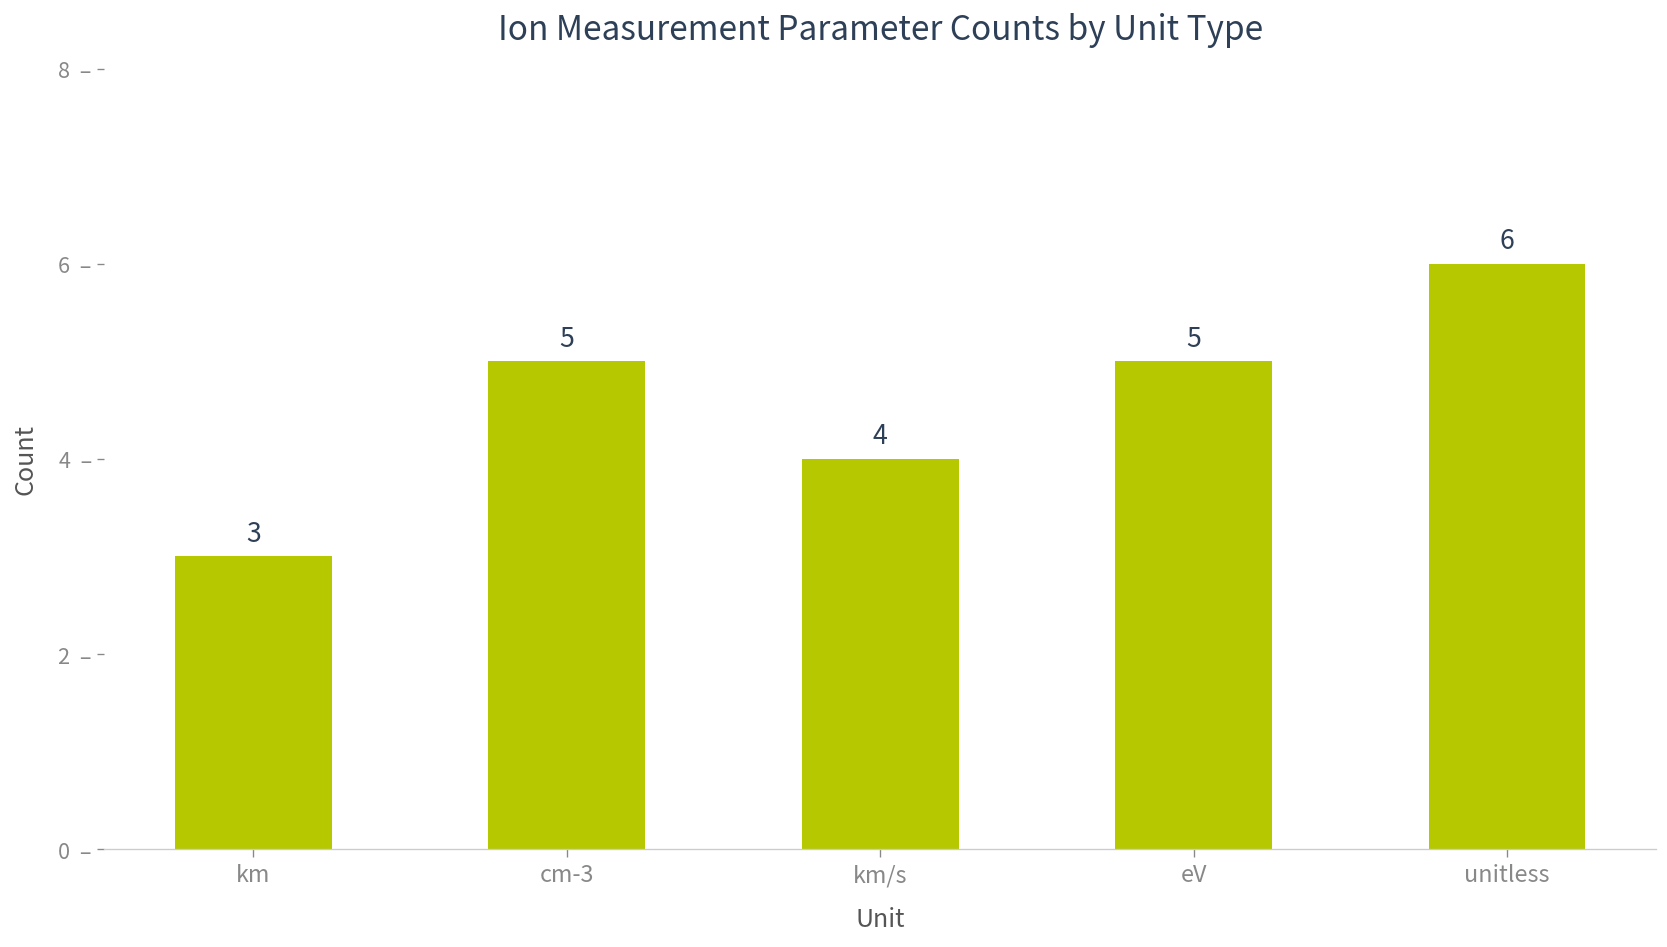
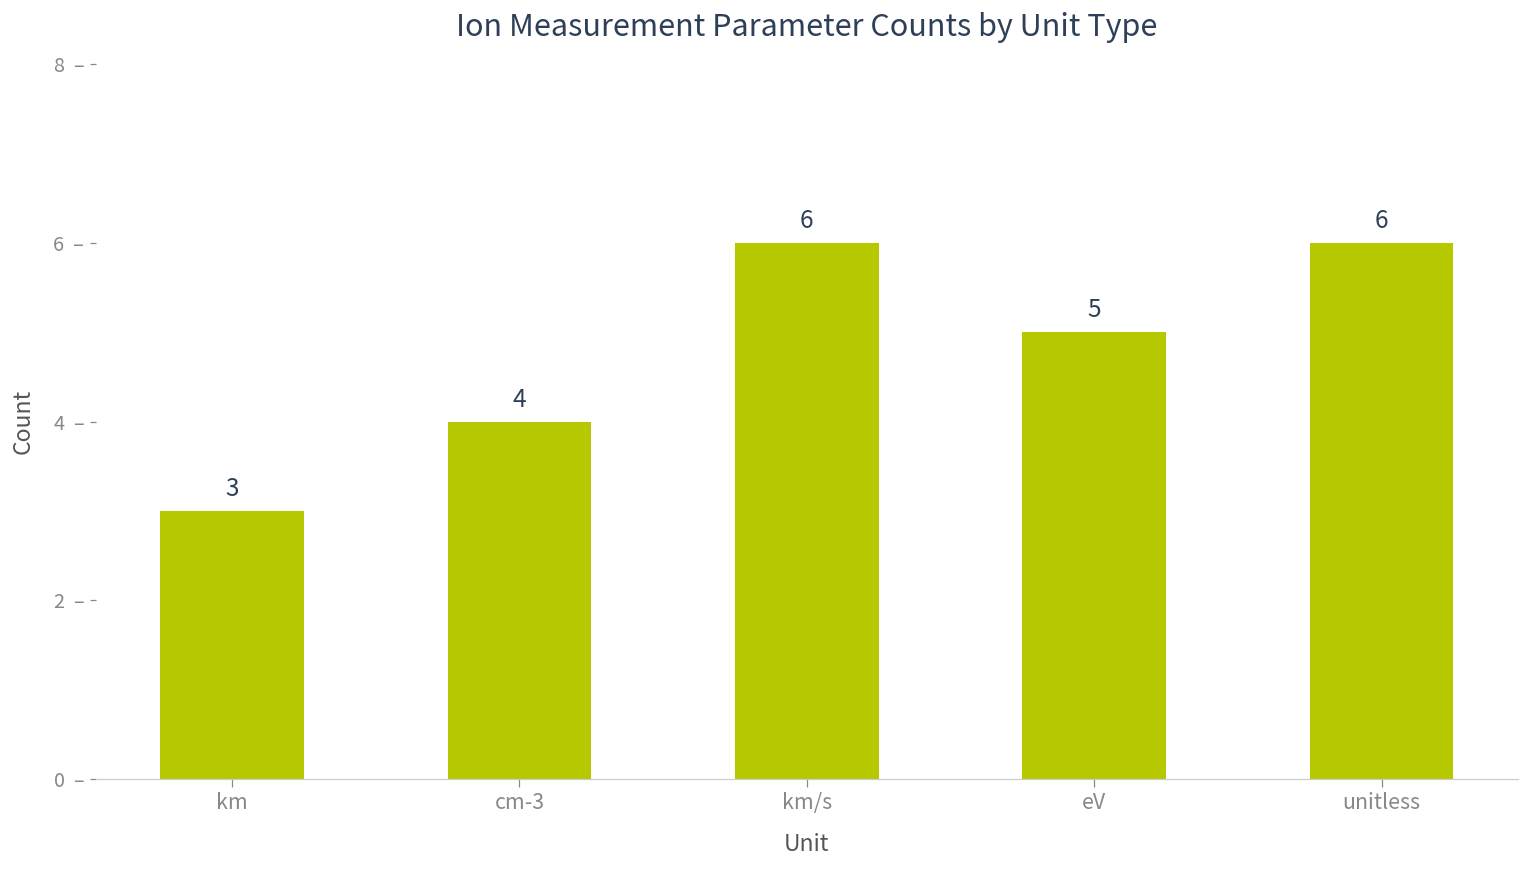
cm-3: 5 -> 4
km/s: 4 -> 6
